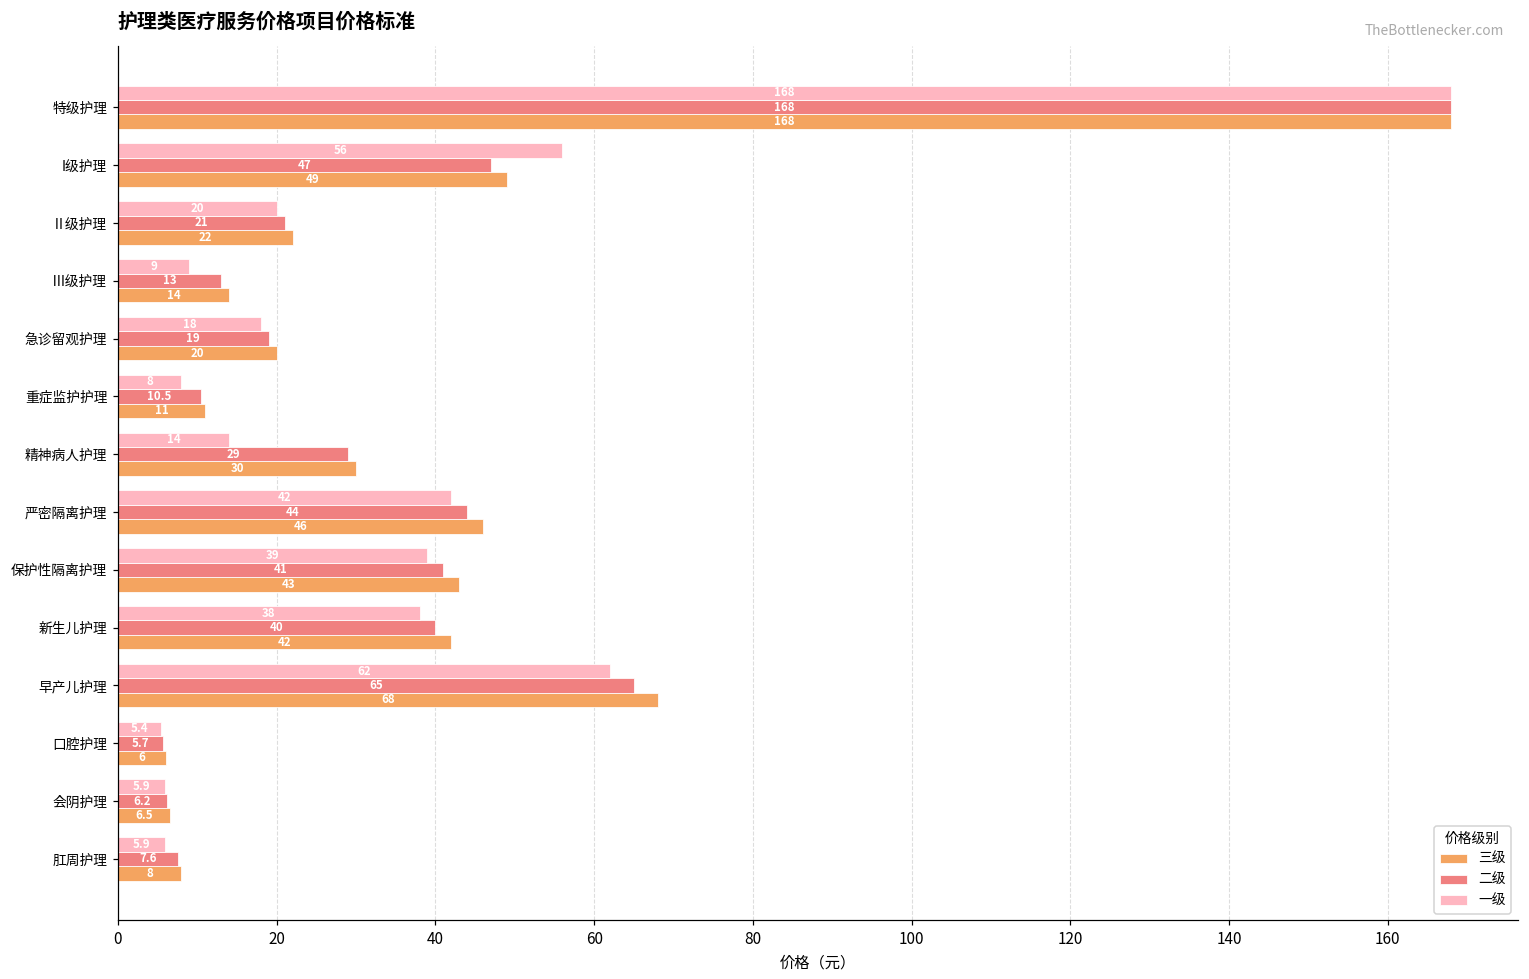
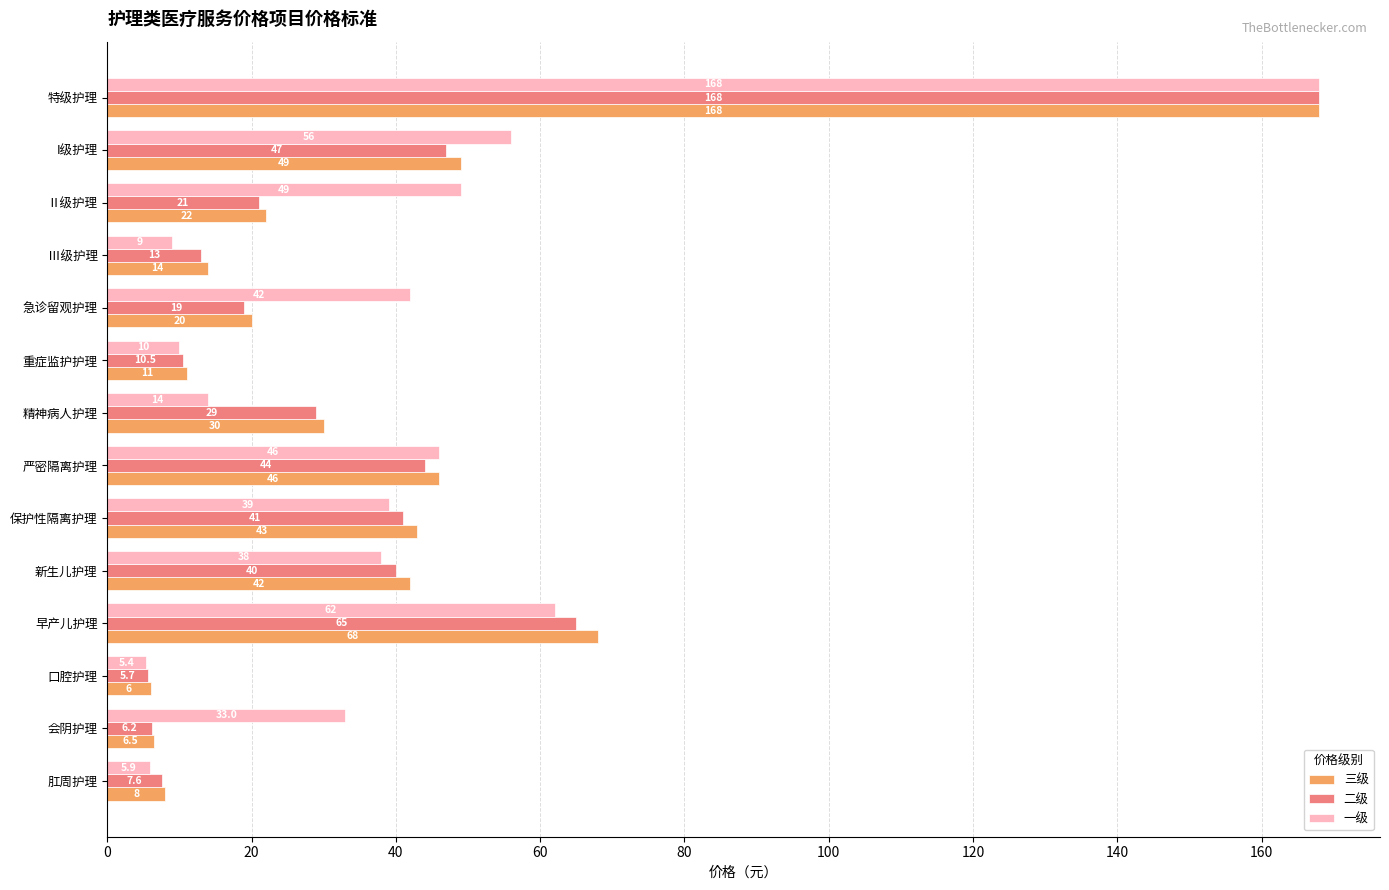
一级, Ⅱ级护理: 20 -> 49
一级, 急诊留观护理: 18 -> 42
一级, 重症监护护理: 8 -> 10
一级, 严密隔离护理: 42 -> 46
一级, 会阴护理: 5.9 -> 33.0
